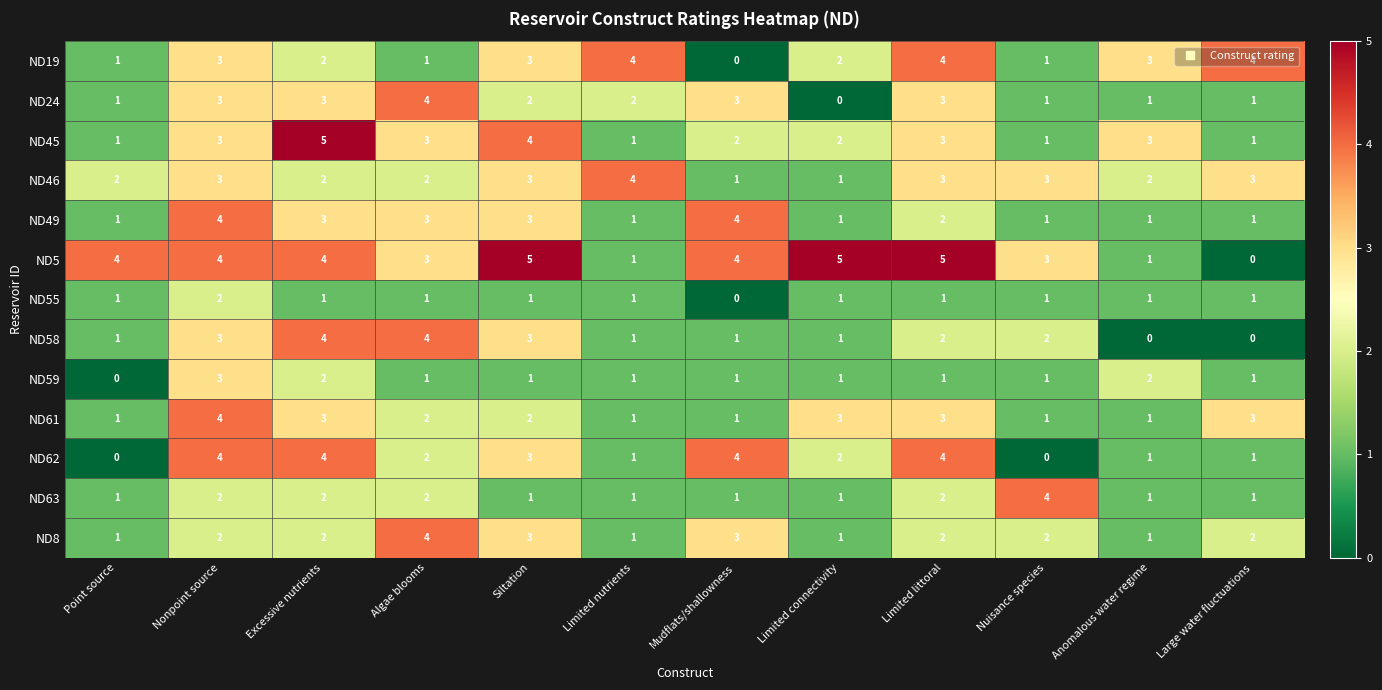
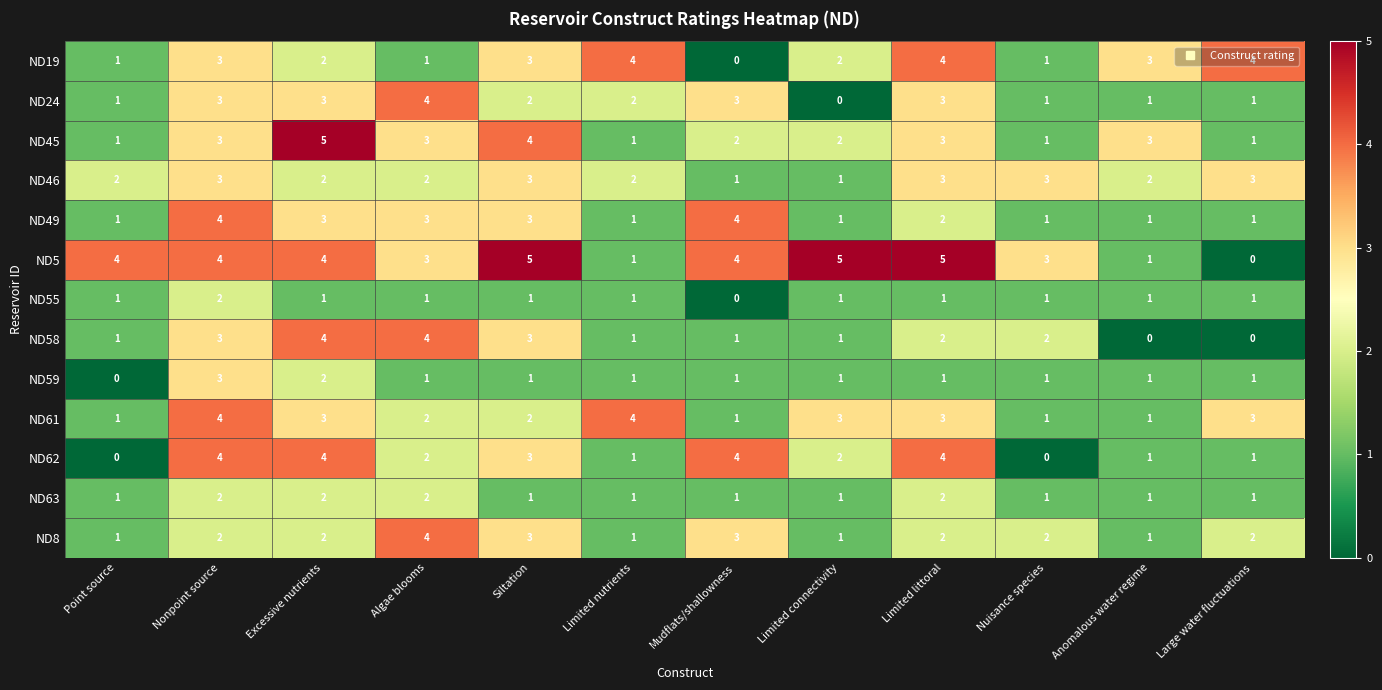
ND46, Limited nutrients: 4 -> 2
ND59, Anomalous water regime: 2 -> 1
ND61, Limited nutrients: 1 -> 4
ND63, Nuisance species: 4 -> 1
